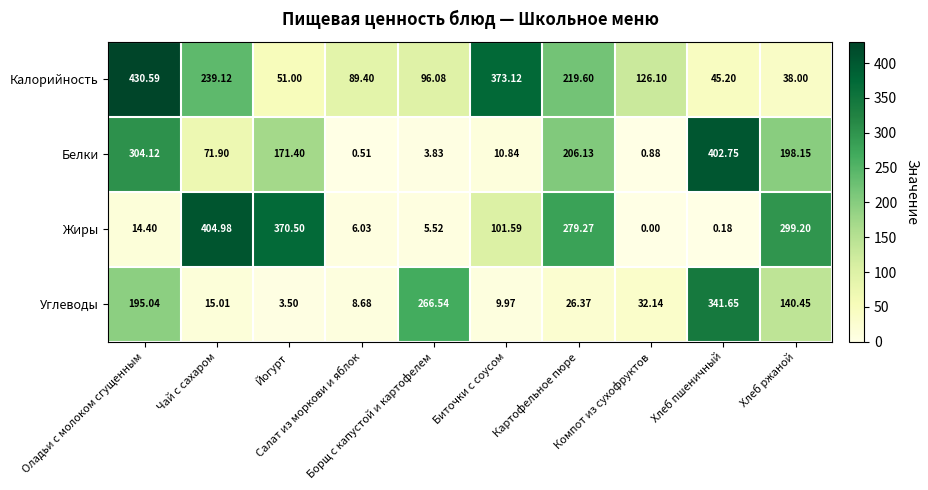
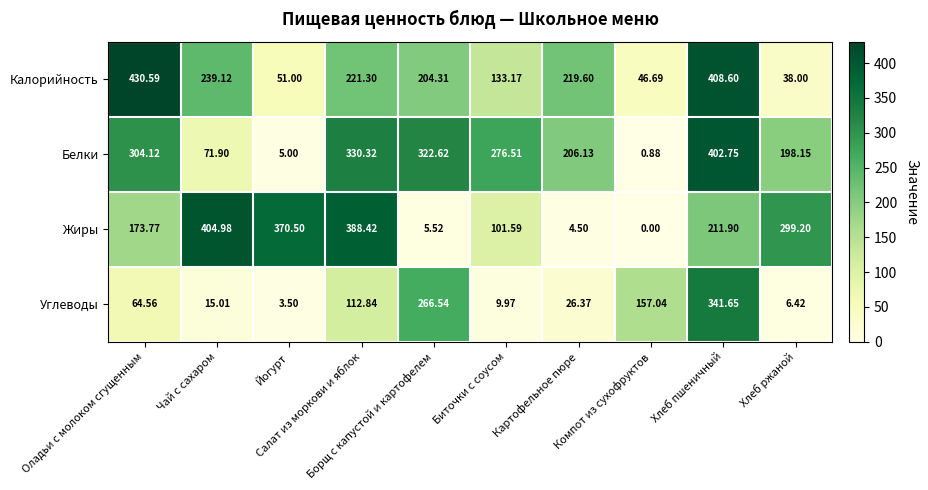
Калорийность, Салат из моркови и яблок: 89.40 -> 221.30
Калорийность, Борщ с капустой и картофелем: 96.08 -> 204.31
Калорийность, Биточки с соусом: 373.12 -> 133.17
Калорийность, Компот из сухофруктов: 126.10 -> 46.69
Калорийность, Хлеб пшеничный: 45.20 -> 408.60
Белки, Йогурт: 171.40 -> 5.00
Белки, Салат из моркови и яблок: 0.51 -> 330.32
Белки, Борщ с капустой и картофелем: 3.83 -> 322.62
Белки, Биточки с соусом: 10.84 -> 276.51
Жиры, Оладьи с молоком сгущенным: 14.40 -> 173.77
Жиры, Салат из моркови и яблок: 6.03 -> 388.42
Жиры, Картофельное пюре: 279.27 -> 4.50
Жиры, Хлеб пшеничный: 0.18 -> 211.90
Углеводы, Оладьи с молоком сгущенным: 195.04 -> 64.56
Углеводы, Салат из моркови и яблок: 8.68 -> 112.84
Углеводы, Компот из сухофруктов: 32.14 -> 157.04
Углеводы, Хлеб ржаной: 140.45 -> 6.42
